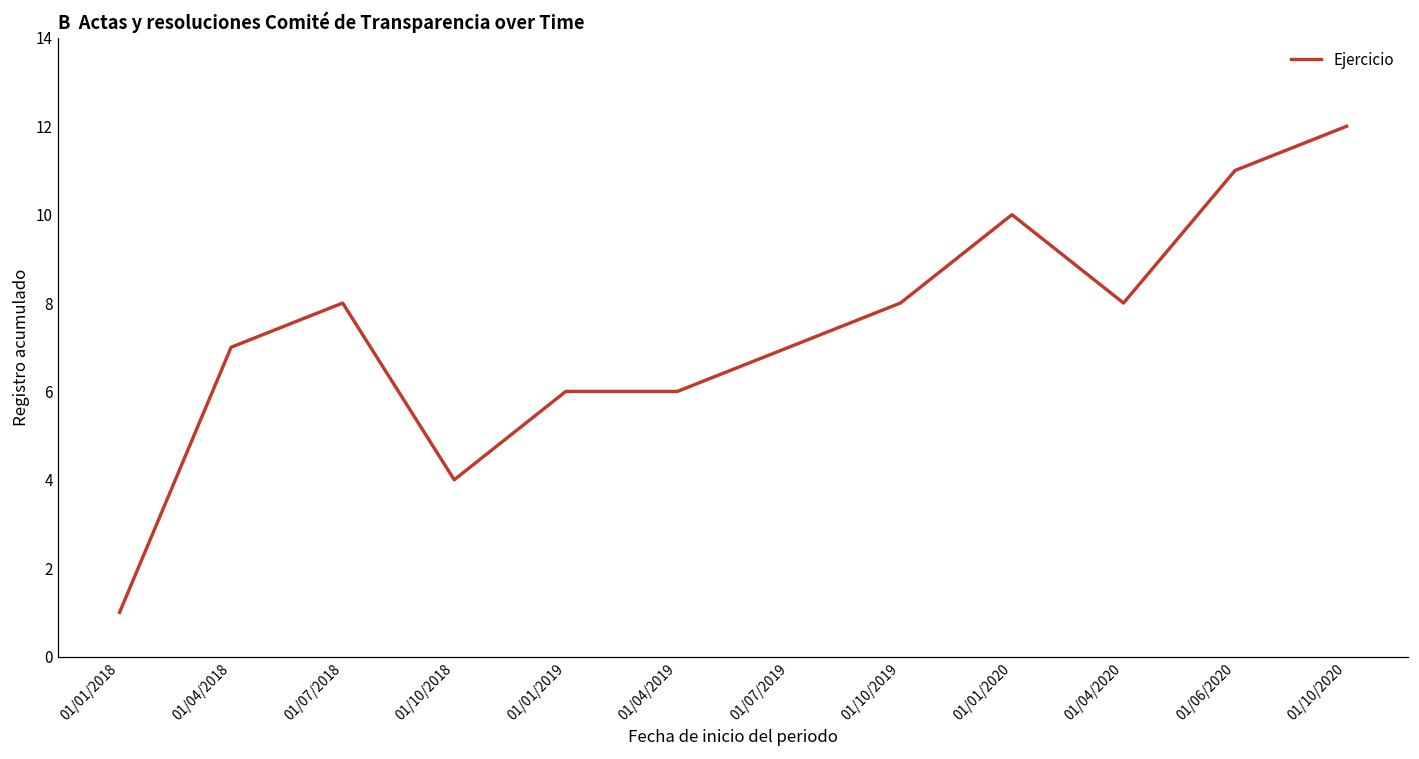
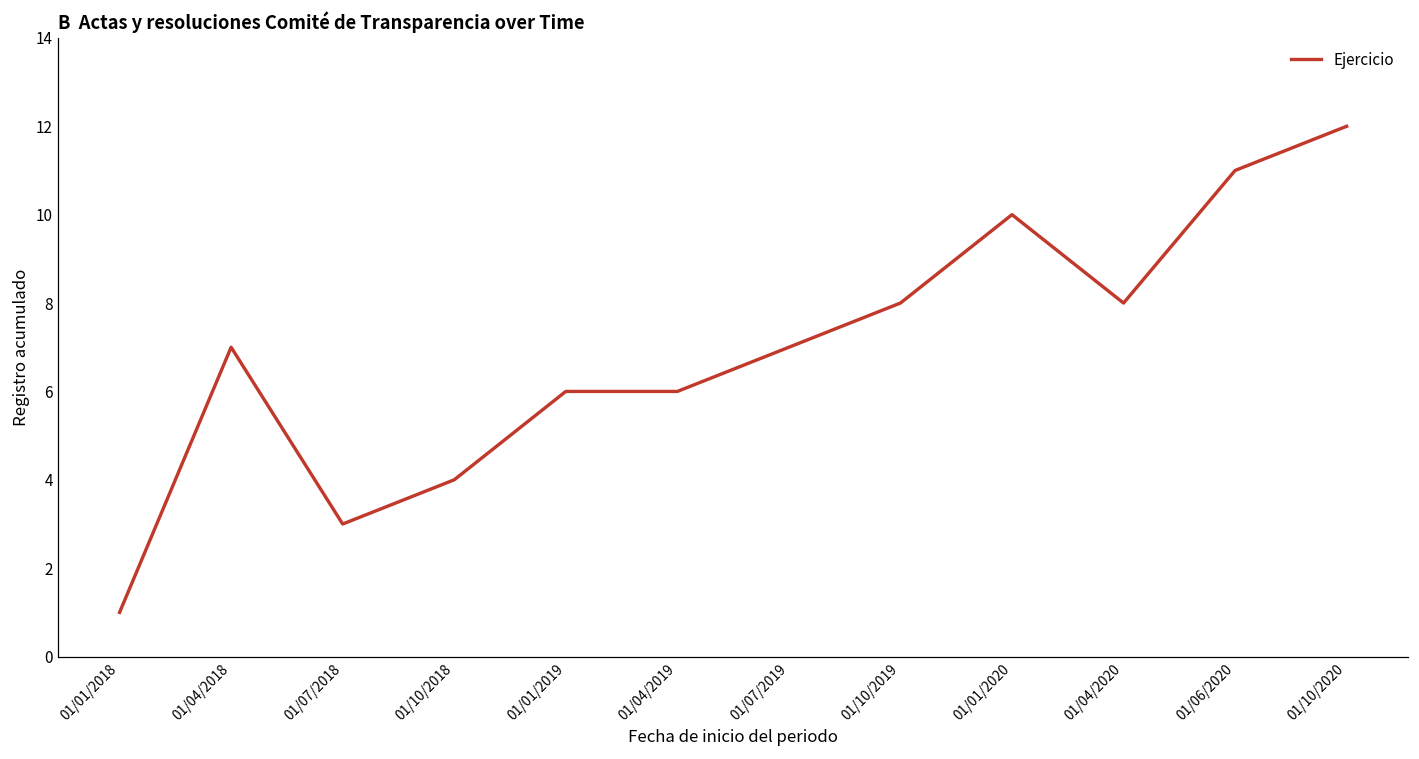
01/07/2018: 8 -> 3
